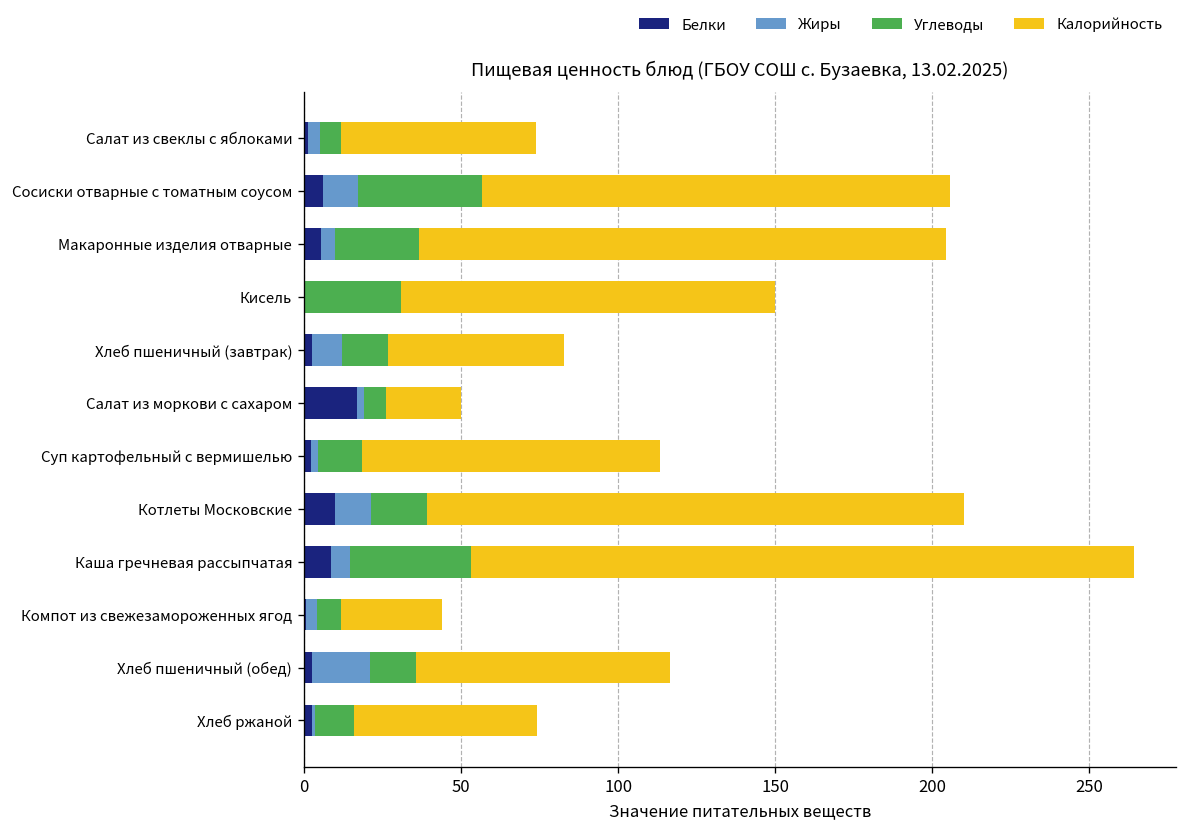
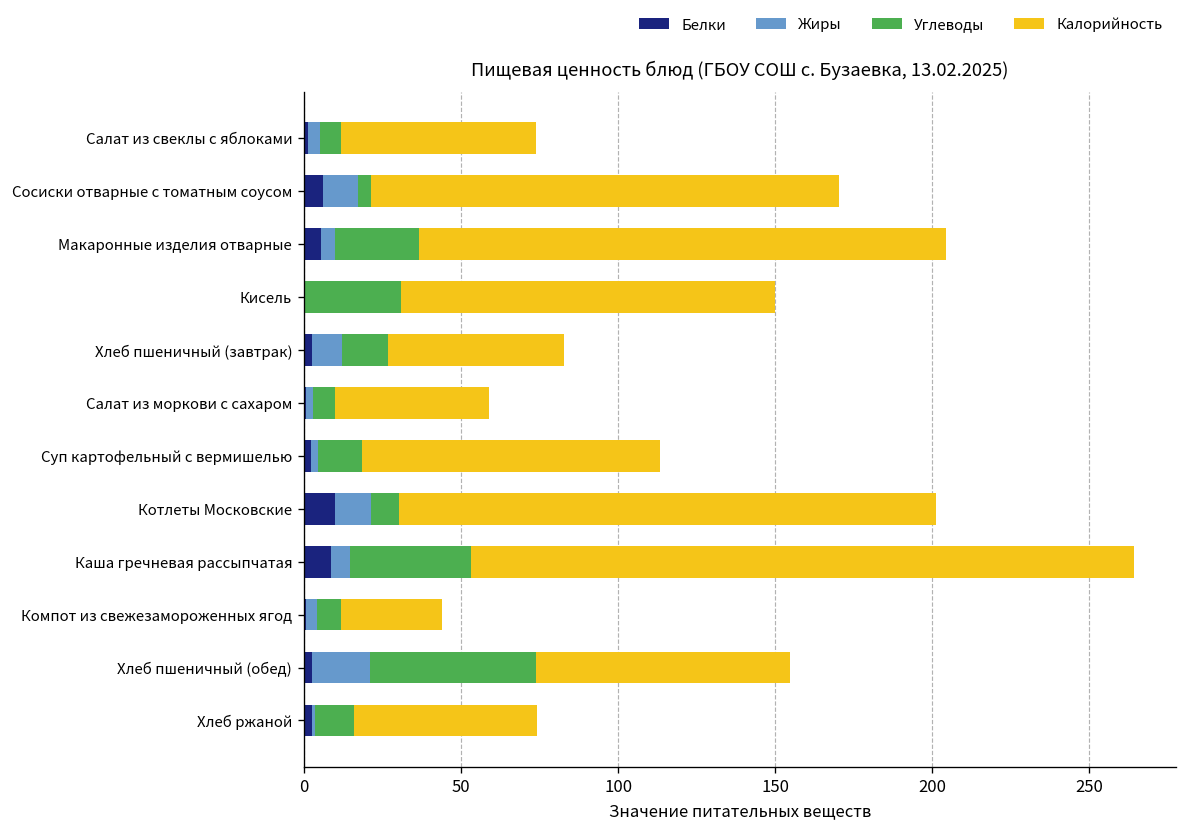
Углеводы, Сосиски отварные с томатным соусом: 39 -> 4
Белки, Салат из моркови с сахаром: 17 -> 1
Калорийность, Салат из моркови с сахаром: 24 -> 49
Углеводы, Котлеты Московские: 18 -> 9
Углеводы, Хлеб пшеничный (обед): 15 -> 53
